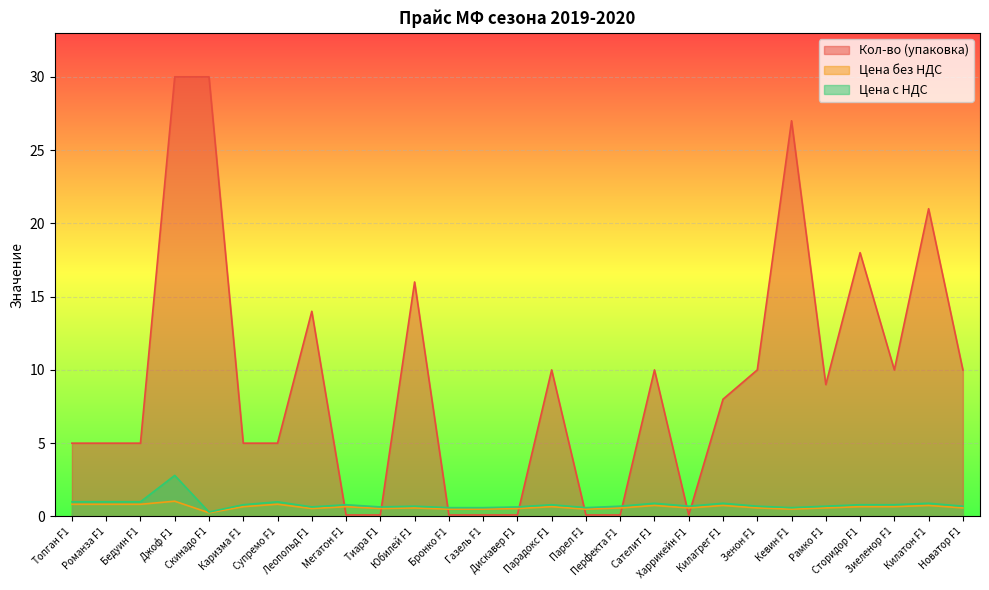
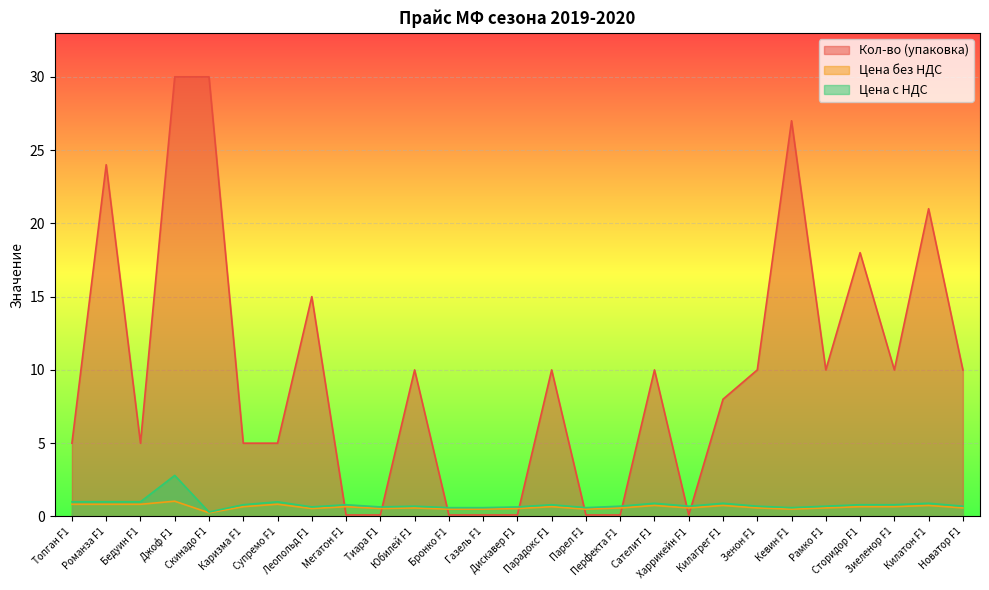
Кол-во (упаковка), Романза F1: 5 -> 24
Кол-во (упаковка), Леопольд F1: 14 -> 15
Кол-во (упаковка), Юбилей F1: 16 -> 10
Кол-во (упаковка), Рамко F1: 9 -> 10
